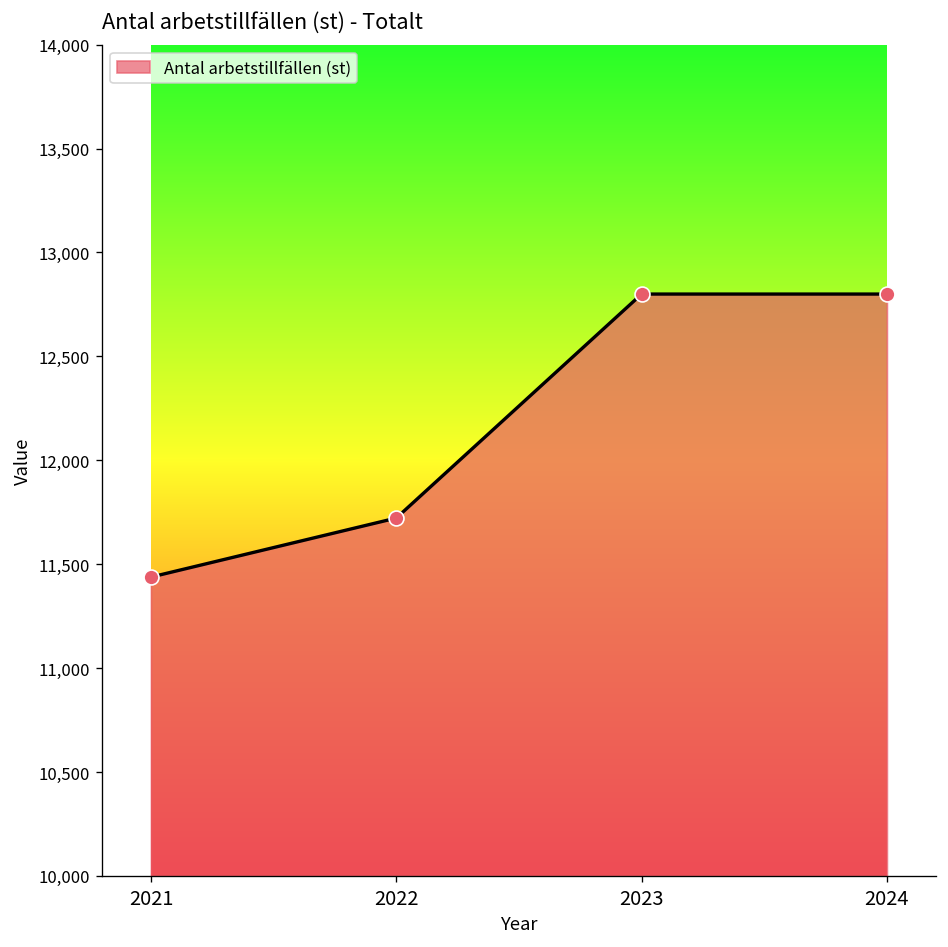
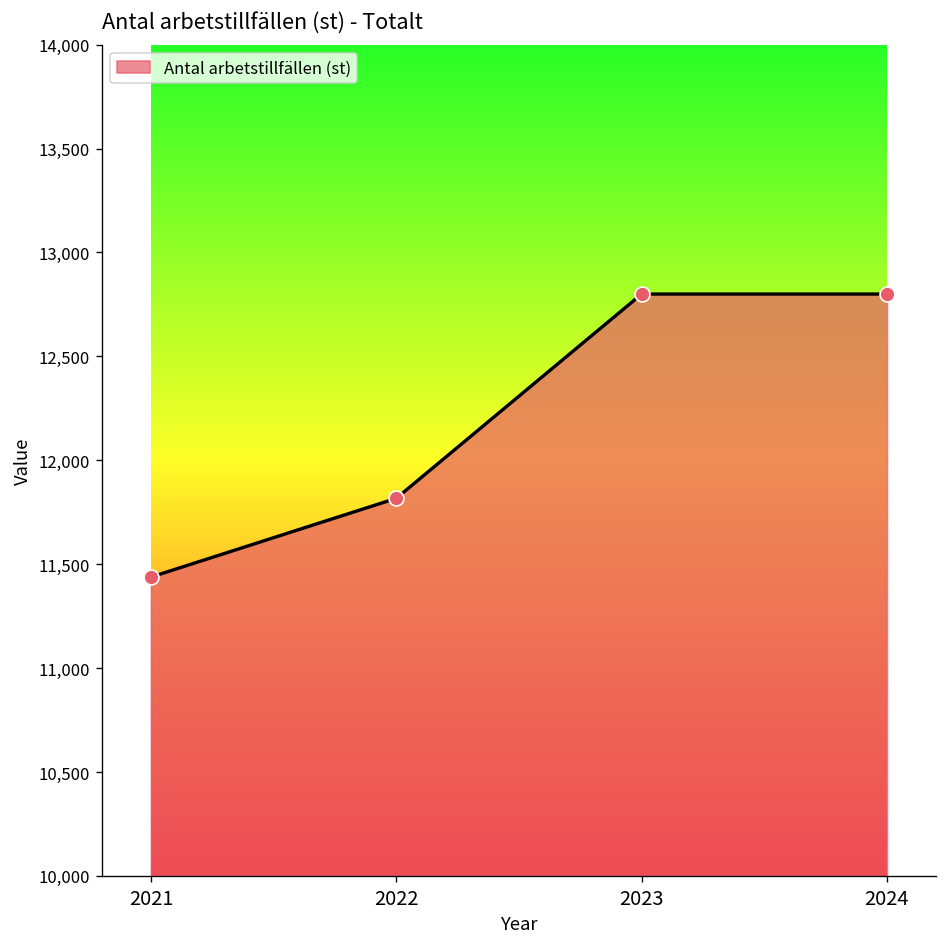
2022: 11,720 -> 11,820
